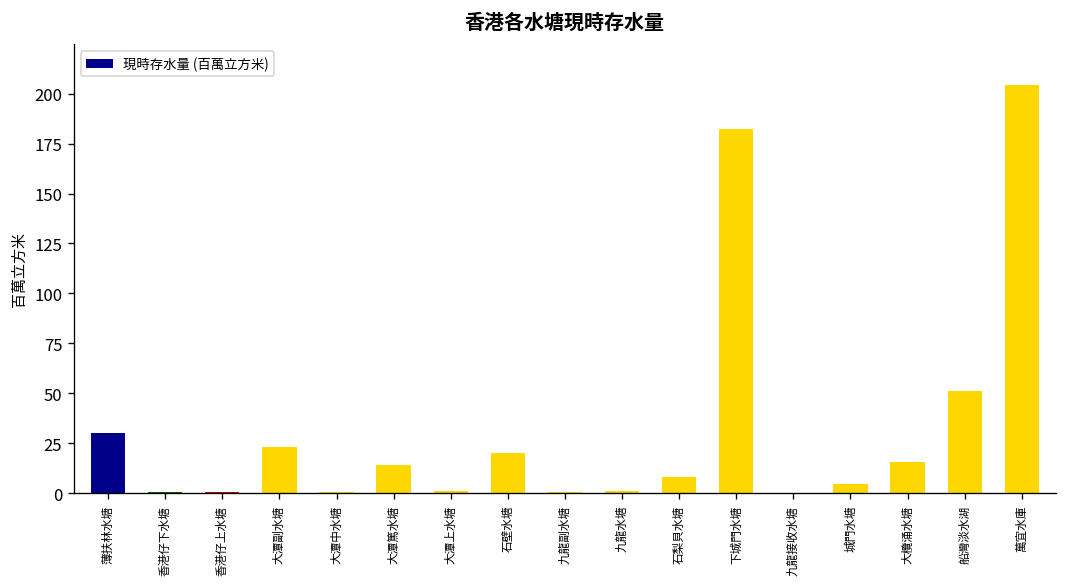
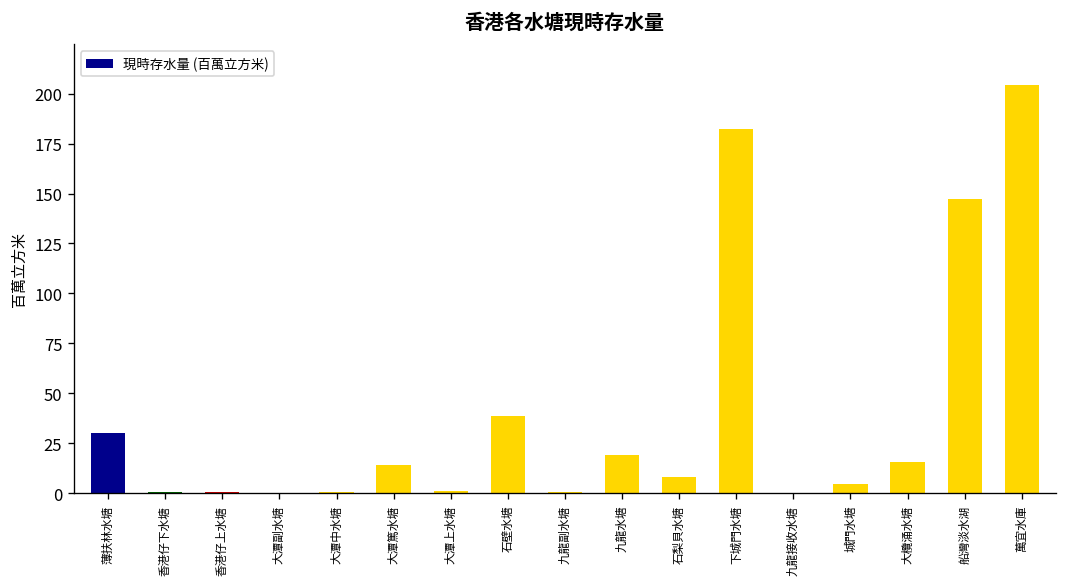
大潭副水塘: 23 -> 0
石壁水塘: 20 -> 39
九龍水塘: 1 -> 19
船灣淡水湖: 51 -> 147
